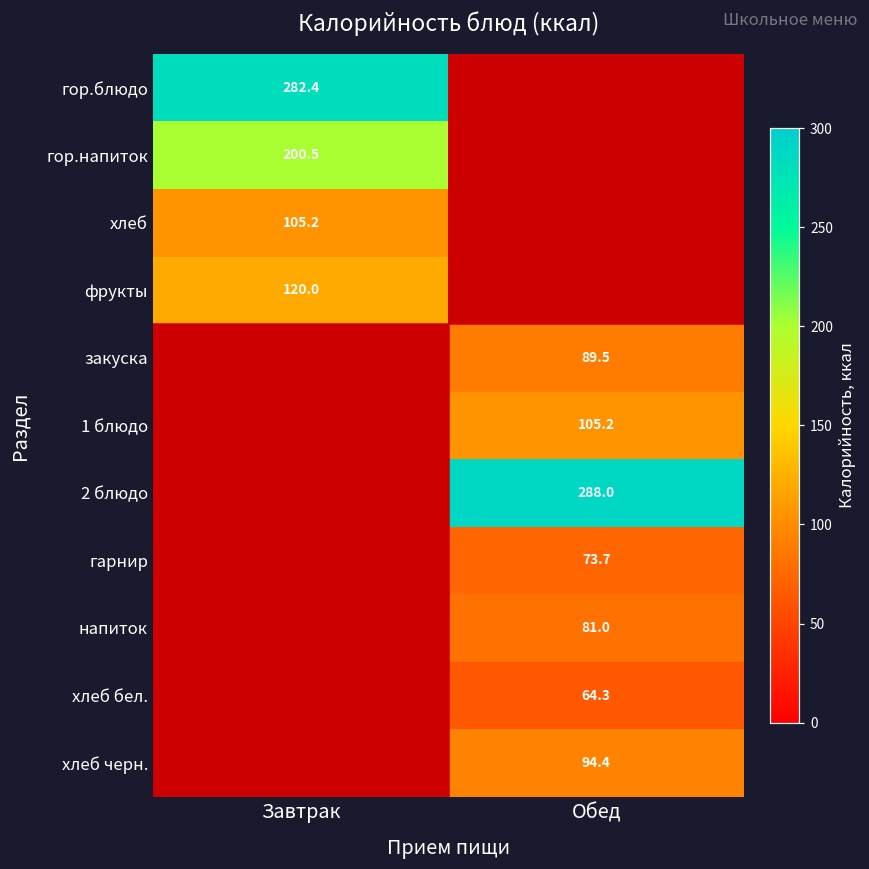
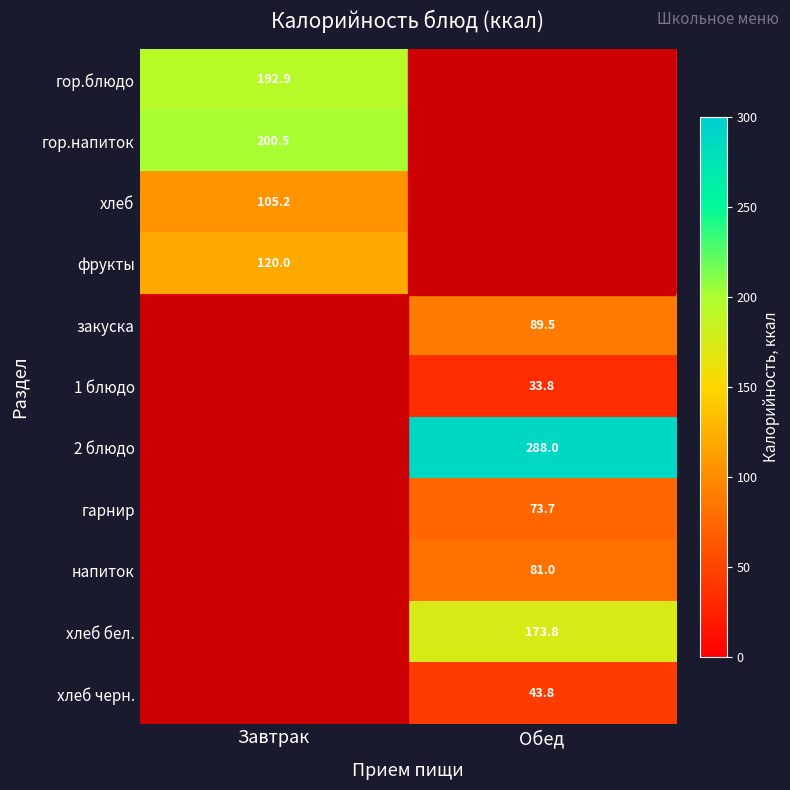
гор.блюдо, Завтрак: 282.4 -> 192.9
1 блюдо, Обед: 105.2 -> 33.8
хлеб бел., Обед: 64.3 -> 173.8
хлеб черн., Обед: 94.4 -> 43.8
